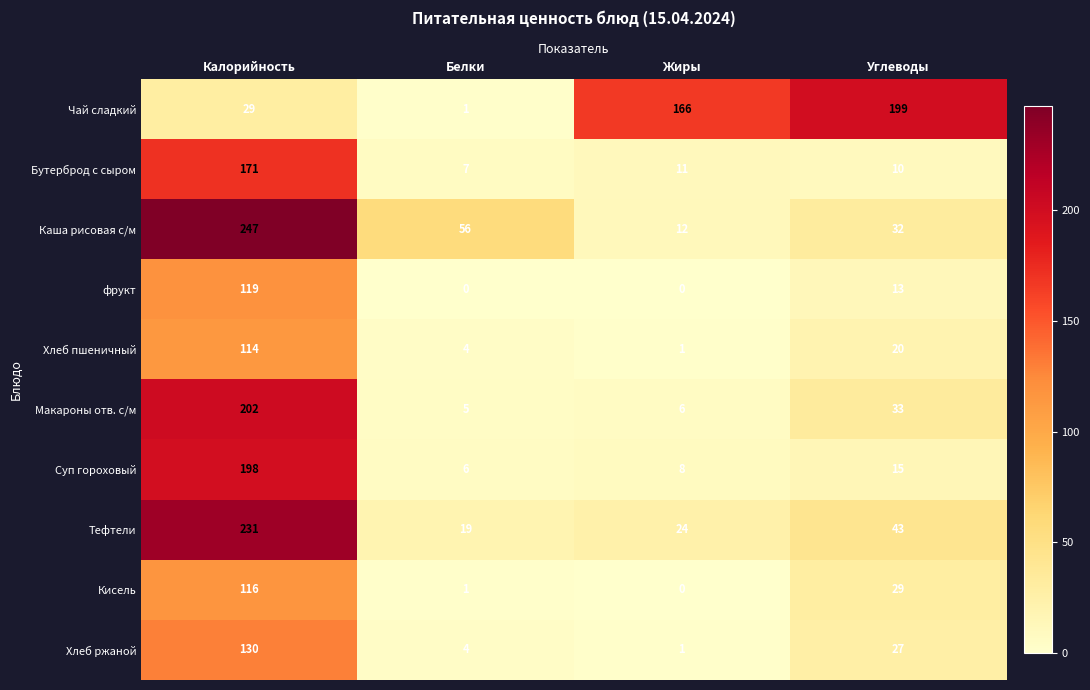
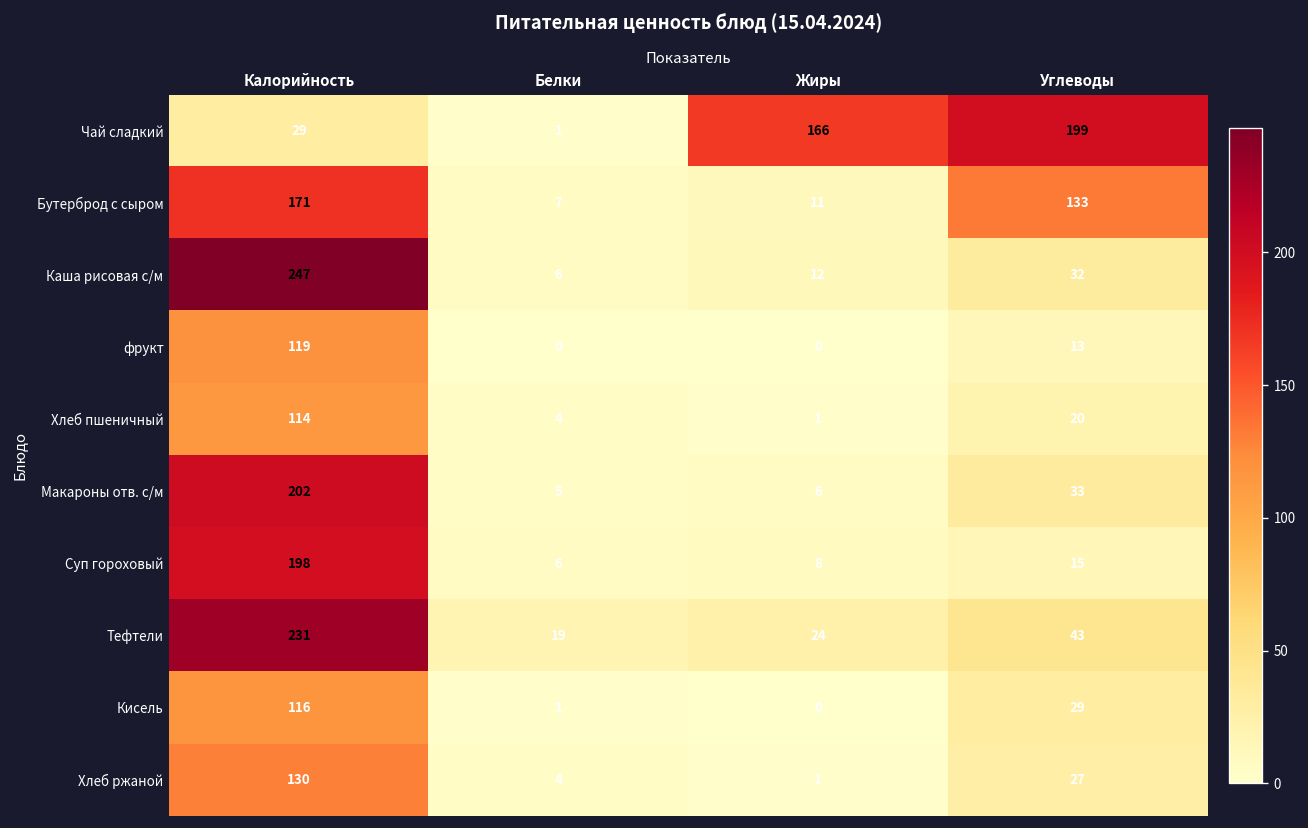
Бутерброд с сыром, Углеводы: 10 -> 133
Каша рисовая с/м, Белки: 56 -> 6
